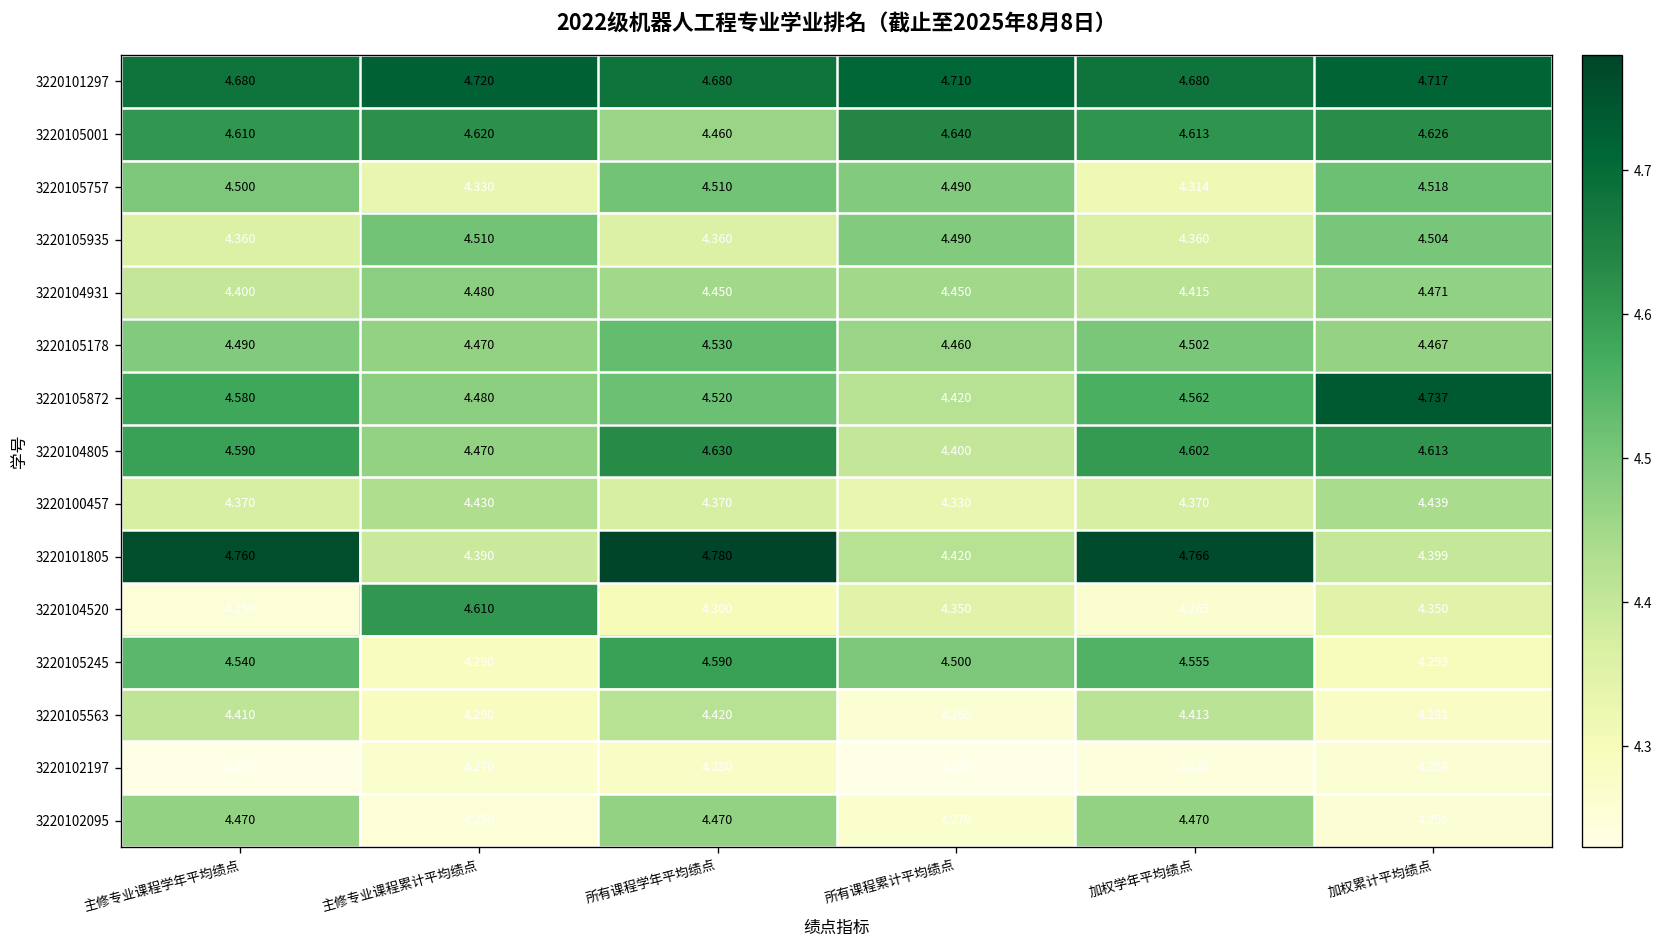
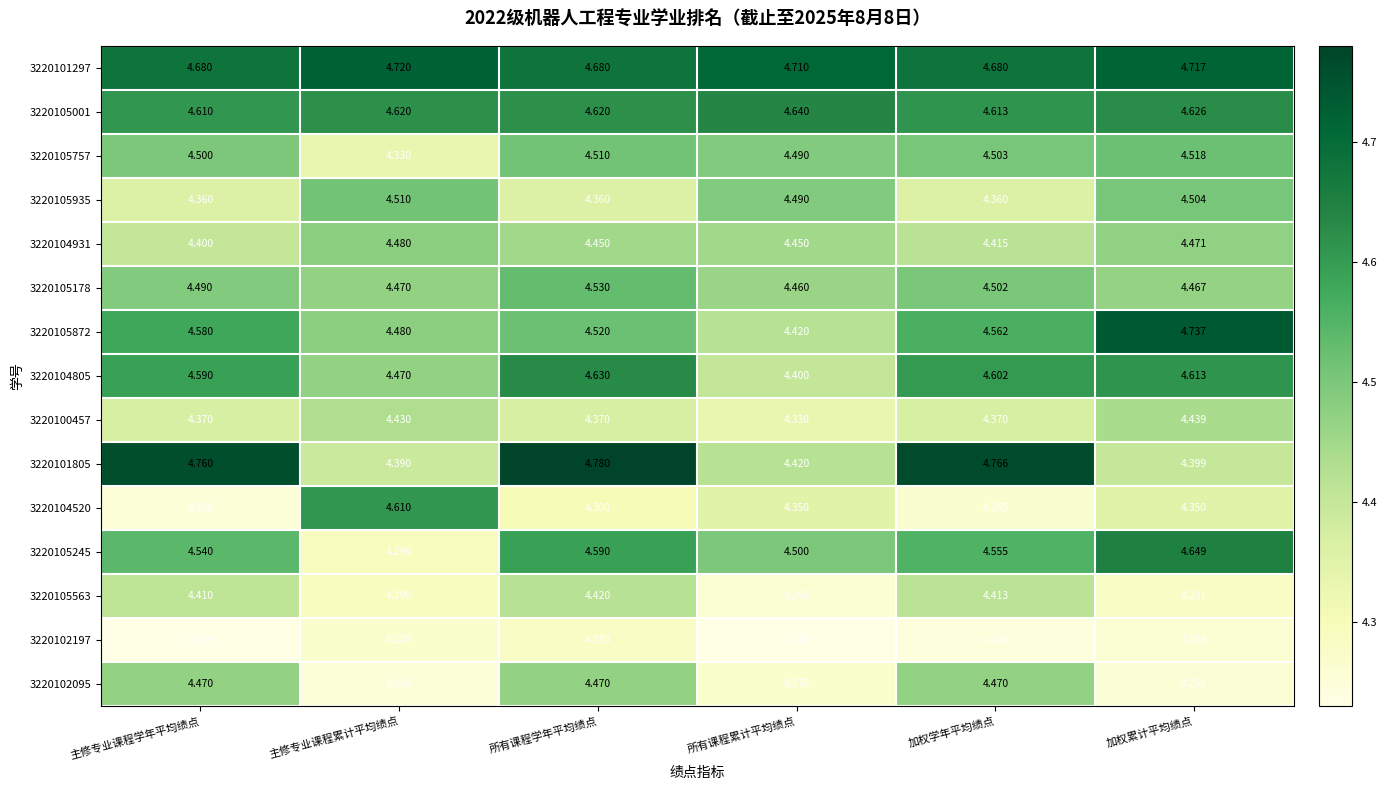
3220105001, 所有课程学年平均绩点: 4.460 -> 4.620
3220105757, 加权学年平均绩点: 4.314 -> 4.503
3220105245, 加权累计平均绩点: 4.293 -> 4.649
